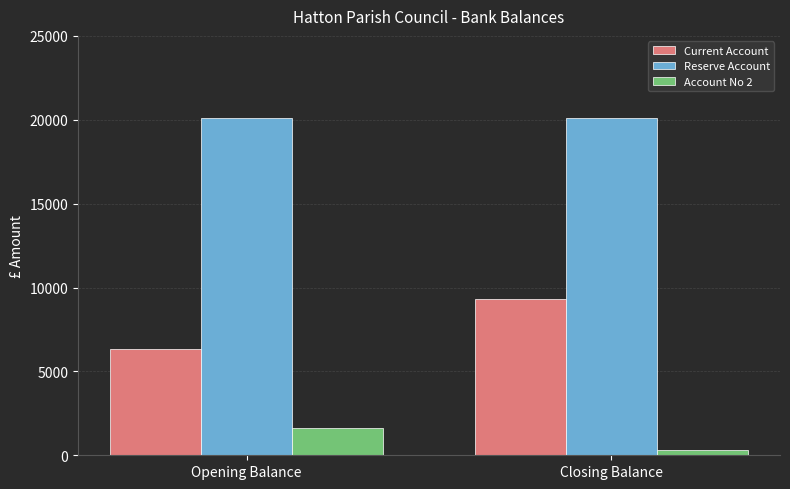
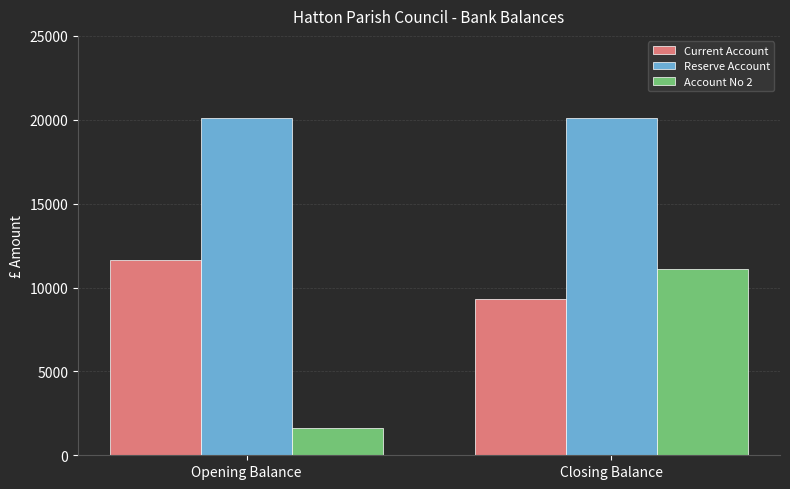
Current Account, Opening Balance: 6300 -> 11600
Account No 2, Closing Balance: 300 -> 11100
